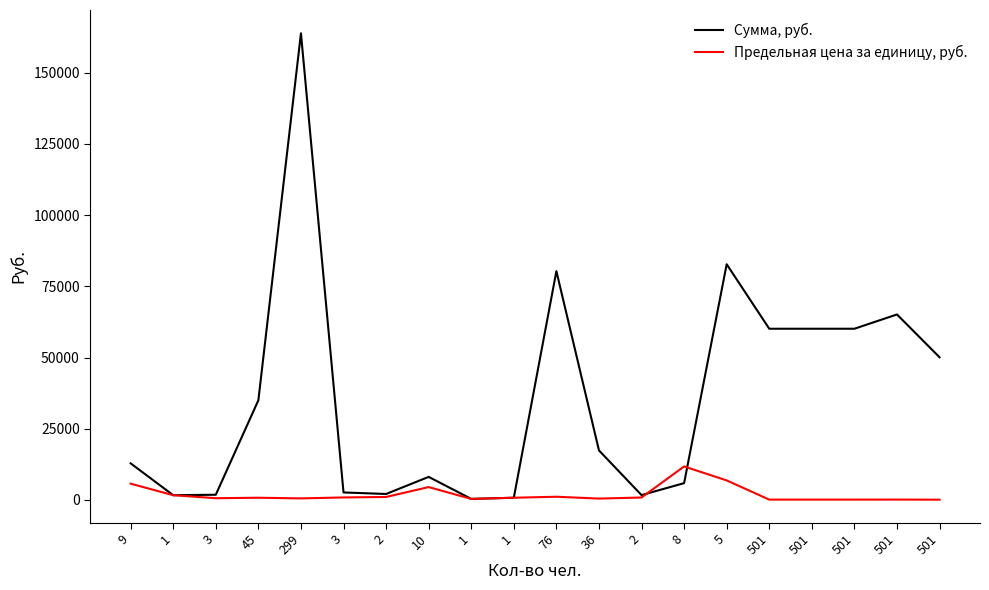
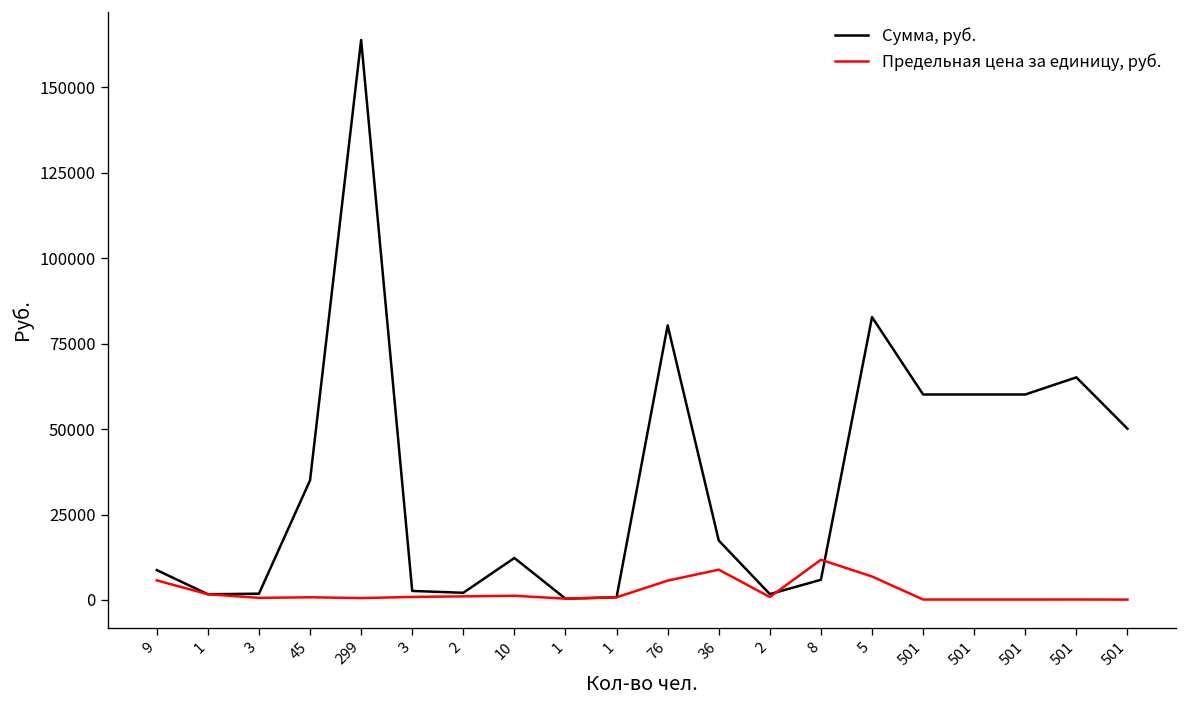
Сумма, руб., 9: 13000 -> 9000
Сумма, руб., 10: 8000 -> 12000
Предельная цена за единицу, руб., 10: 5000 -> 1000
Предельная цена за единицу, руб., 76: 1000 -> 6000
Предельная цена за единицу, руб., 36: 0 -> 9000
